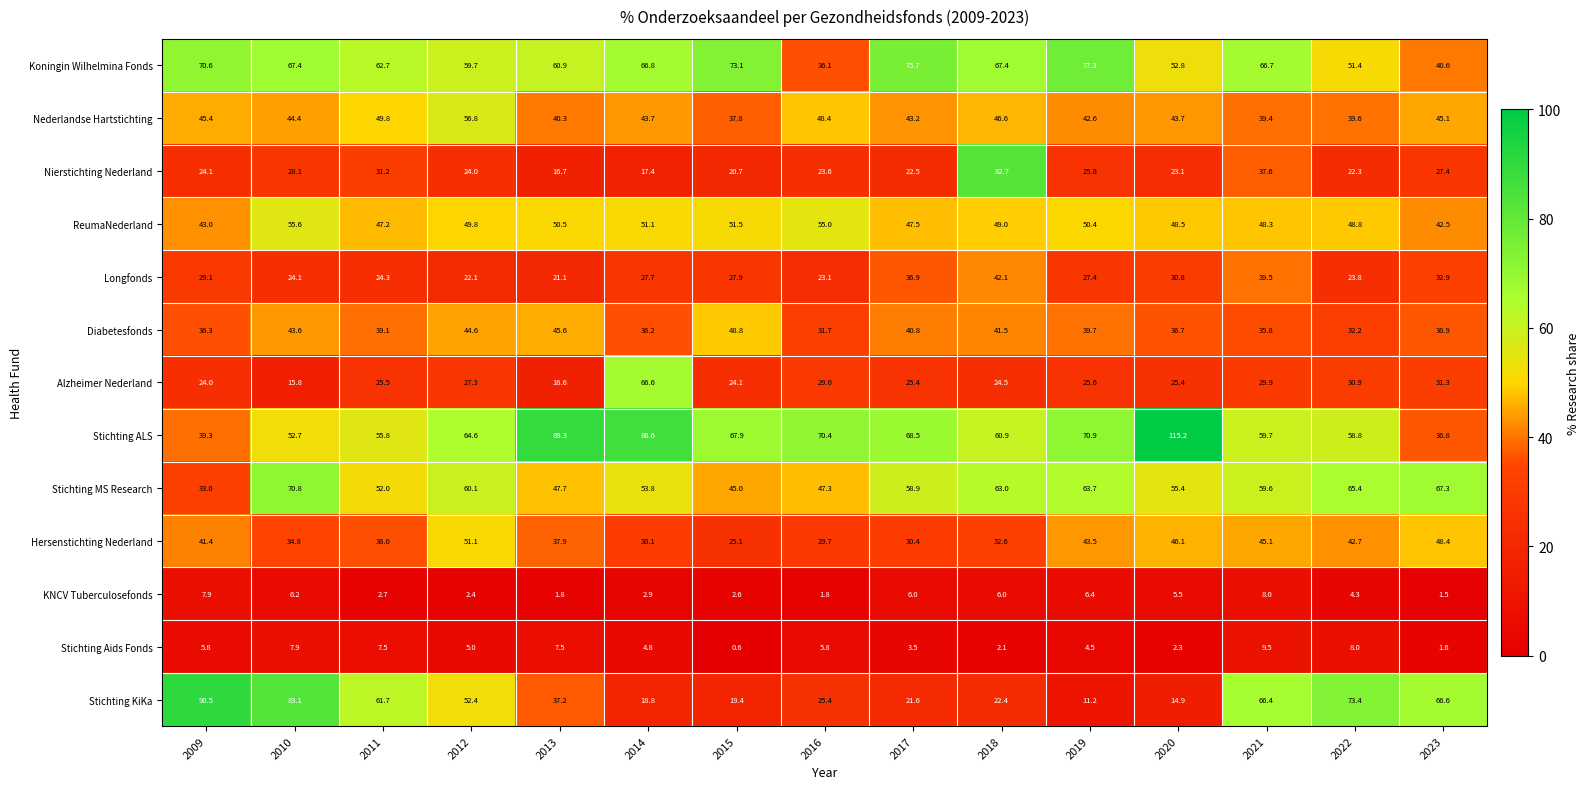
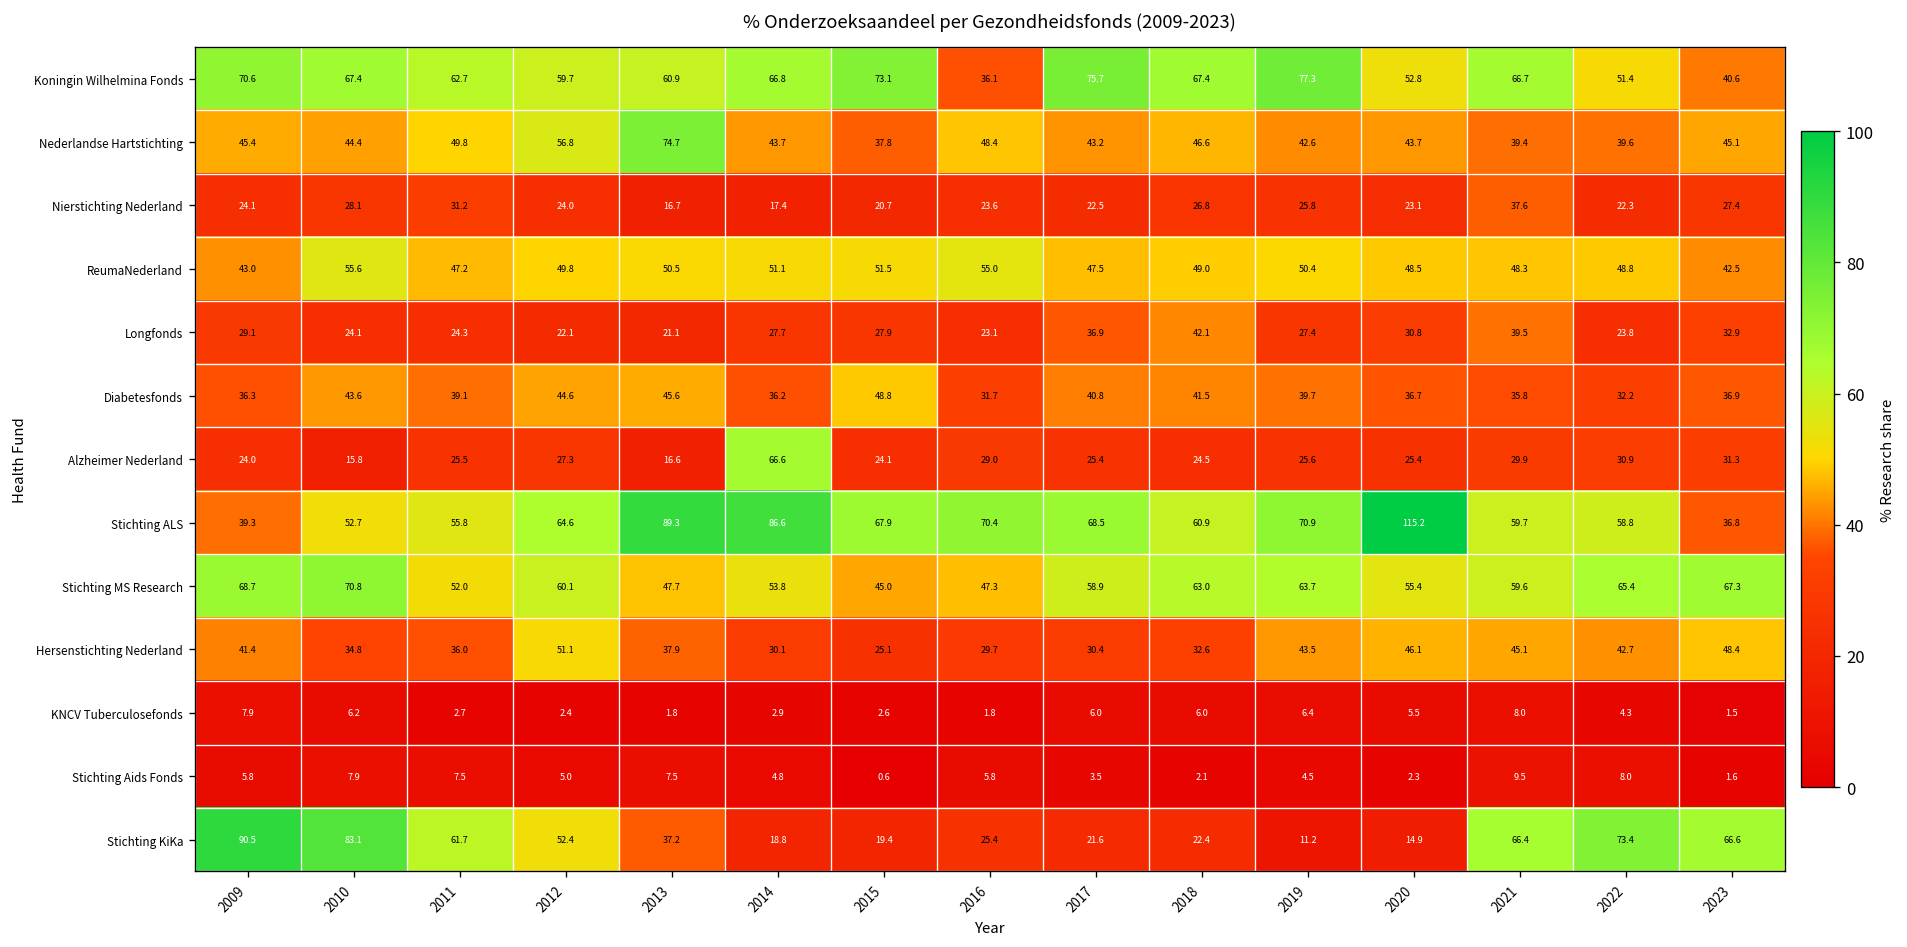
Nederlandse Hartstichting, 2013: 40.3 -> 74.7
Nierstichting Nederland, 2018: 82.7 -> 26.8
Stichting MS Research, 2009: 33.0 -> 68.7
